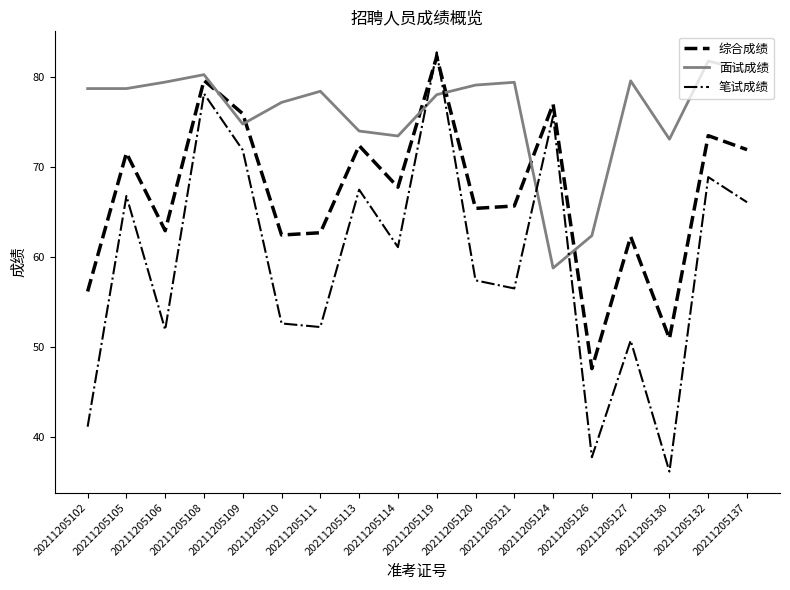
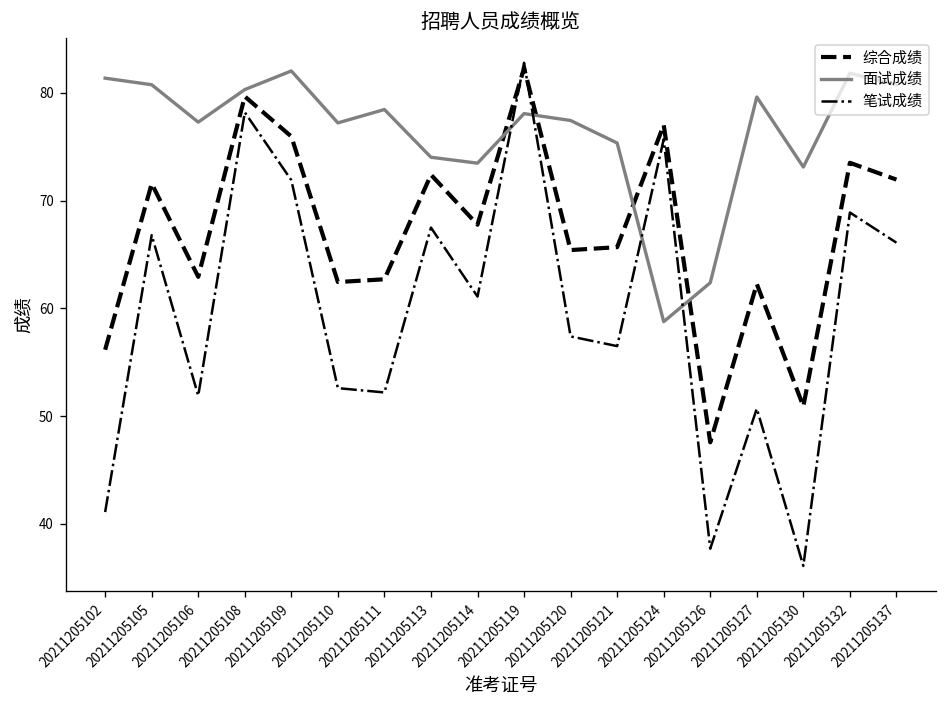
面试成绩, 20211205102: 79 -> 81
面试成绩, 20211205105: 79 -> 81
面试成绩, 20211205106: 79 -> 77
面试成绩, 20211205109: 75 -> 82
面试成绩, 20211205120: 79 -> 77
面试成绩, 20211205121: 79 -> 75
